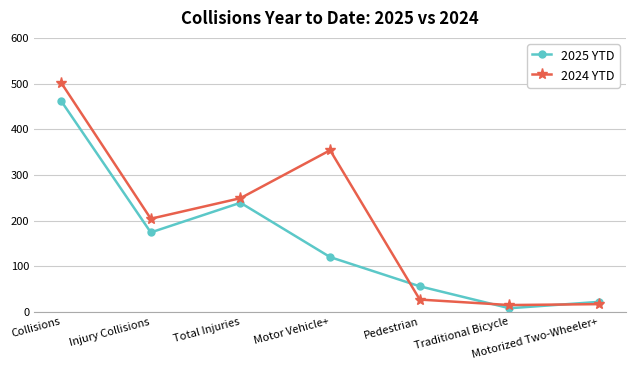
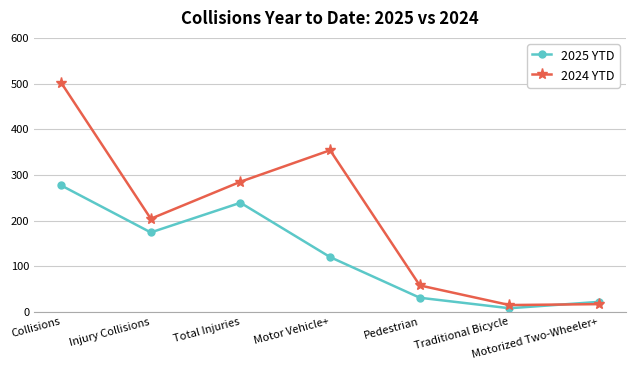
2025 YTD, Collisions: 460 -> 280
2024 YTD, Total Injuries: 250 -> 290
2025 YTD, Pedestrian: 60 -> 30
2024 YTD, Pedestrian: 30 -> 60
